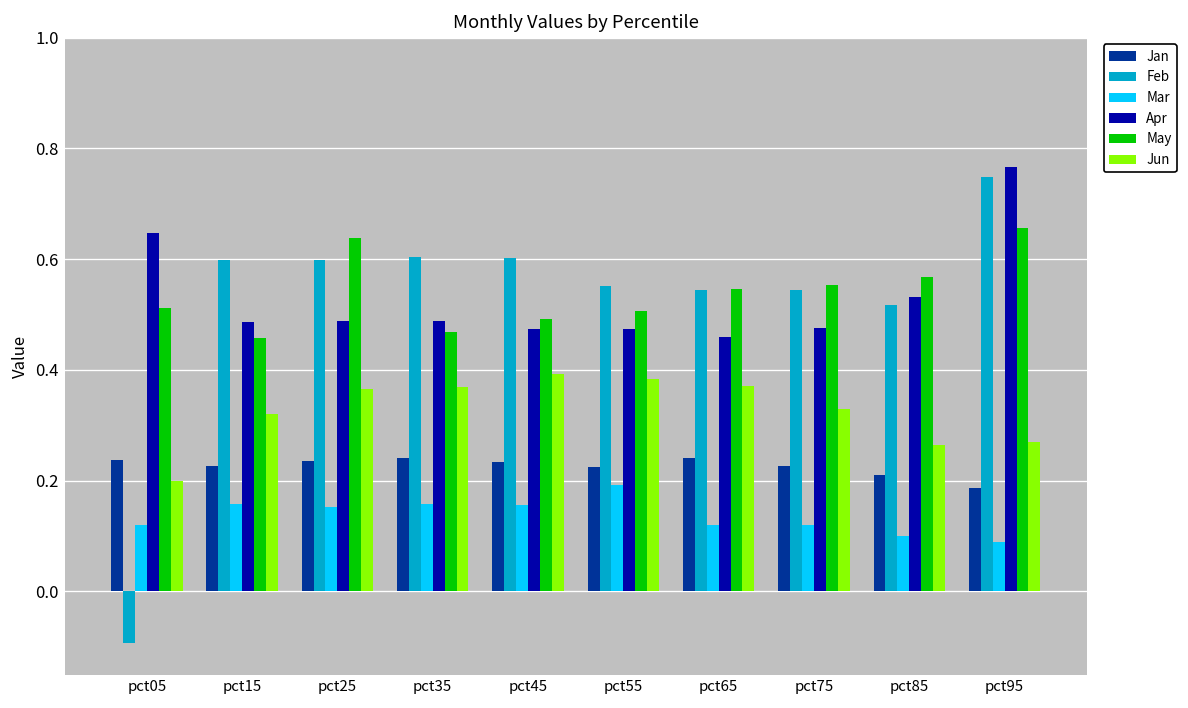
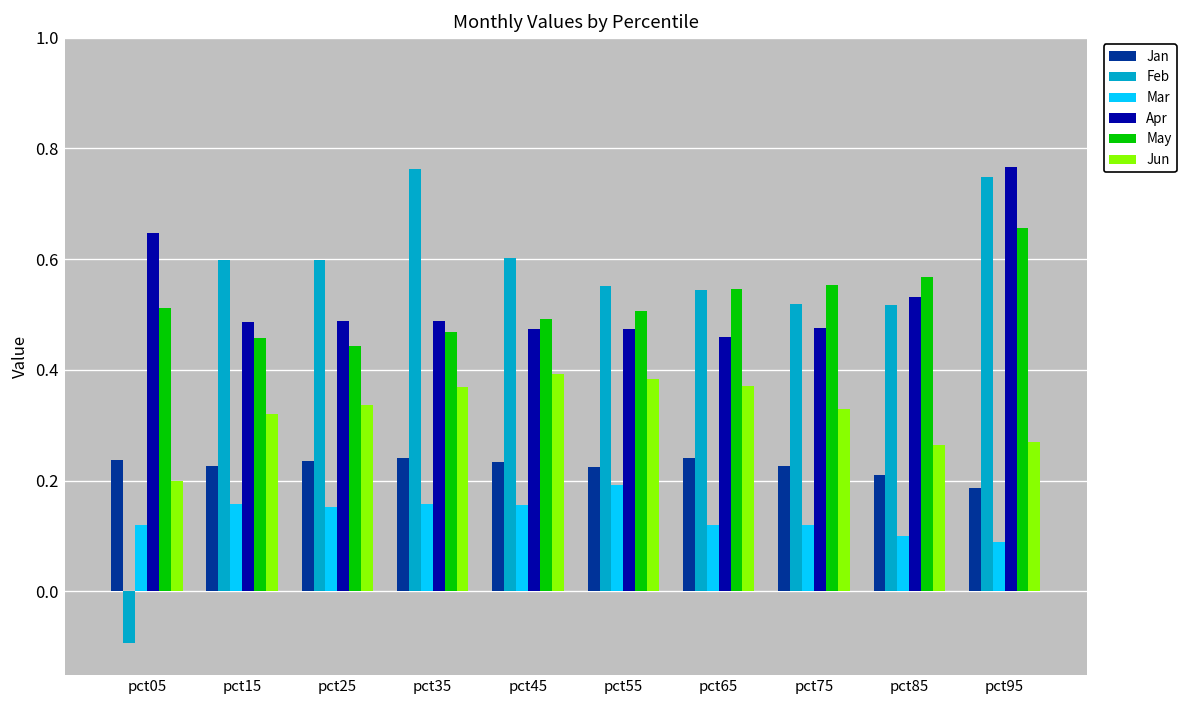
May, pct25: 0.64 -> 0.44
Jun, pct25: 0.37 -> 0.34
Feb, pct35: 0.60 -> 0.76
Feb, pct75: 0.54 -> 0.52
